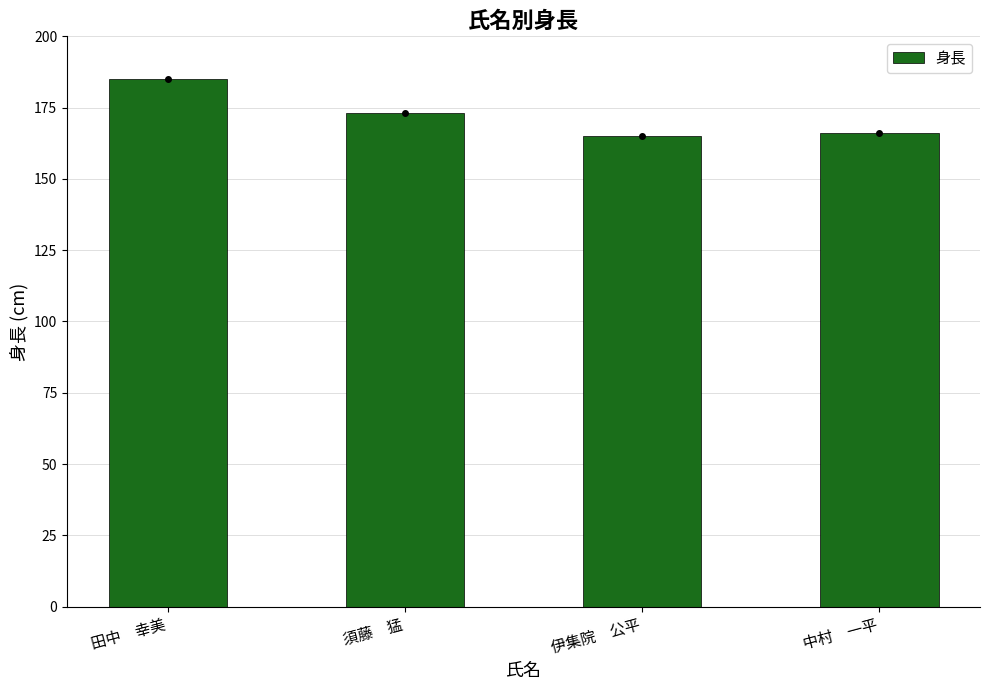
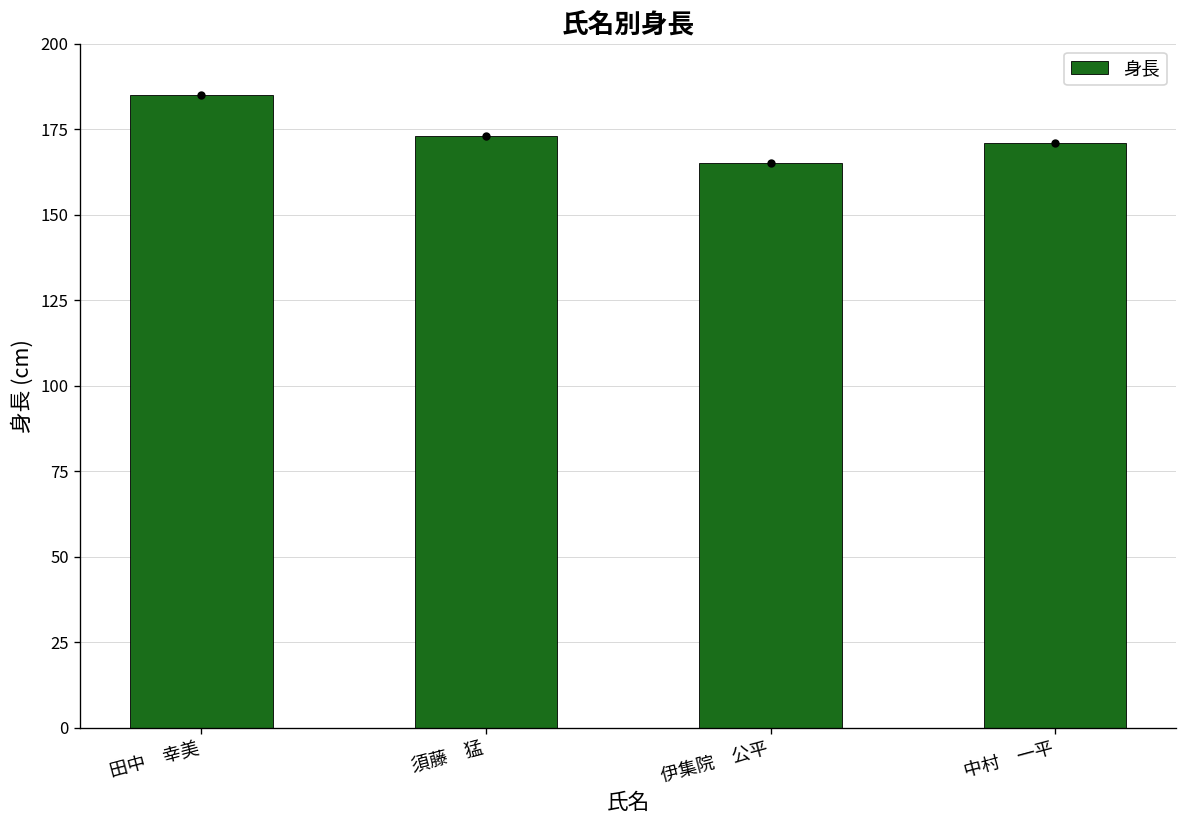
身長, 中村 一平: 166 -> 171
